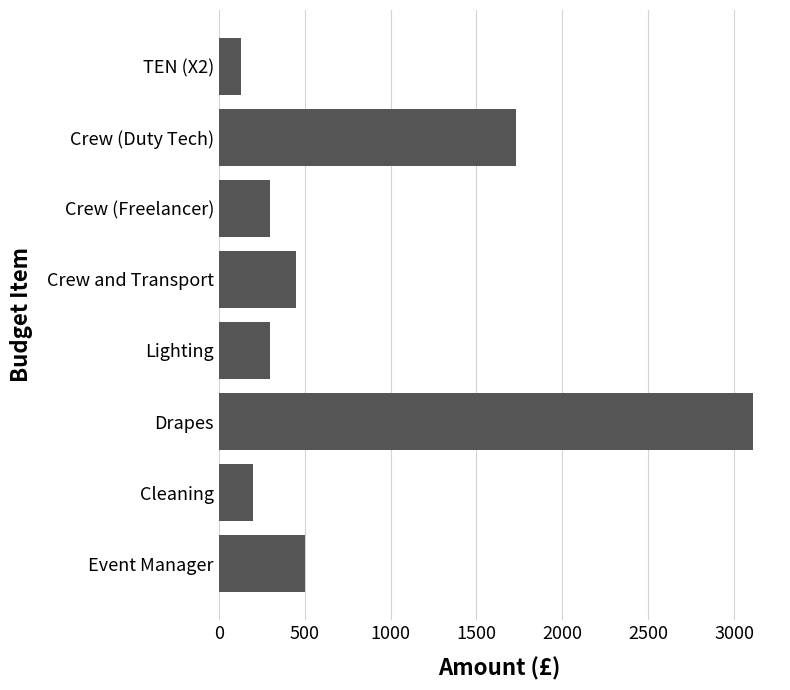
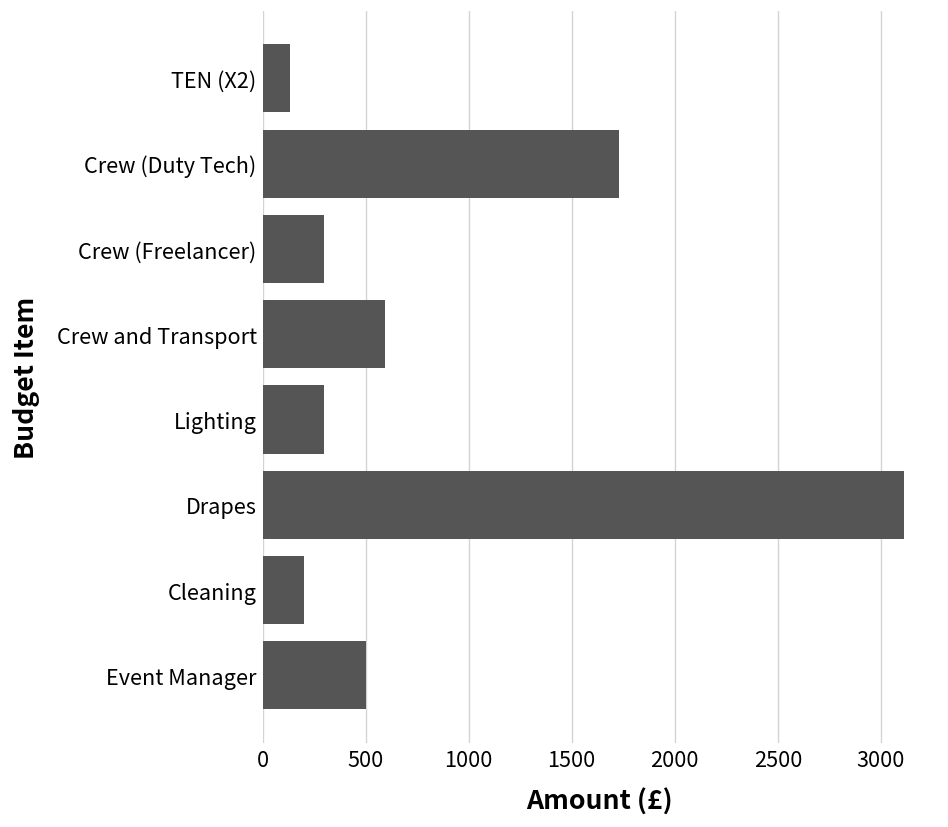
Crew and Transport: 450 -> 590
